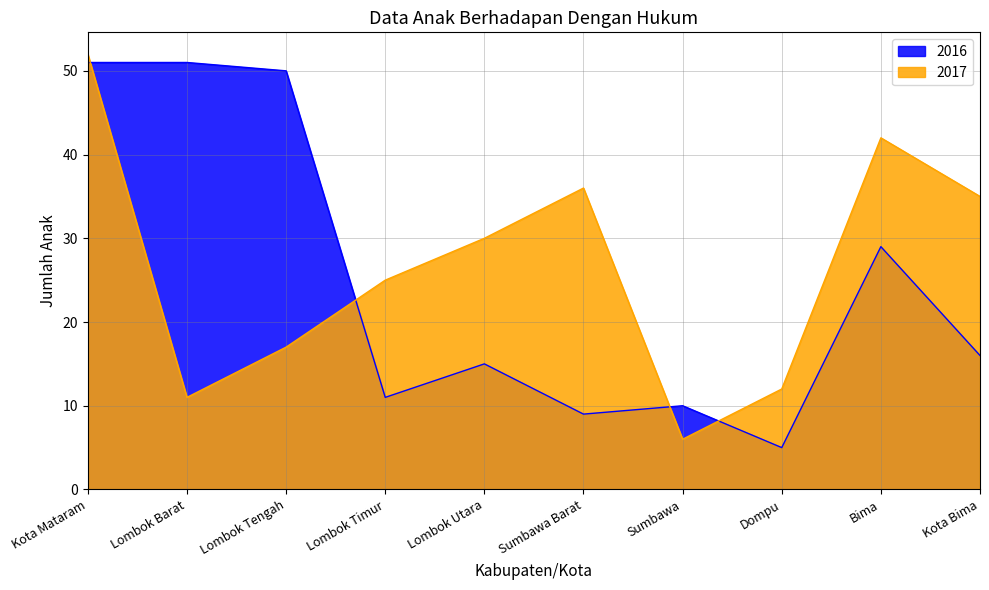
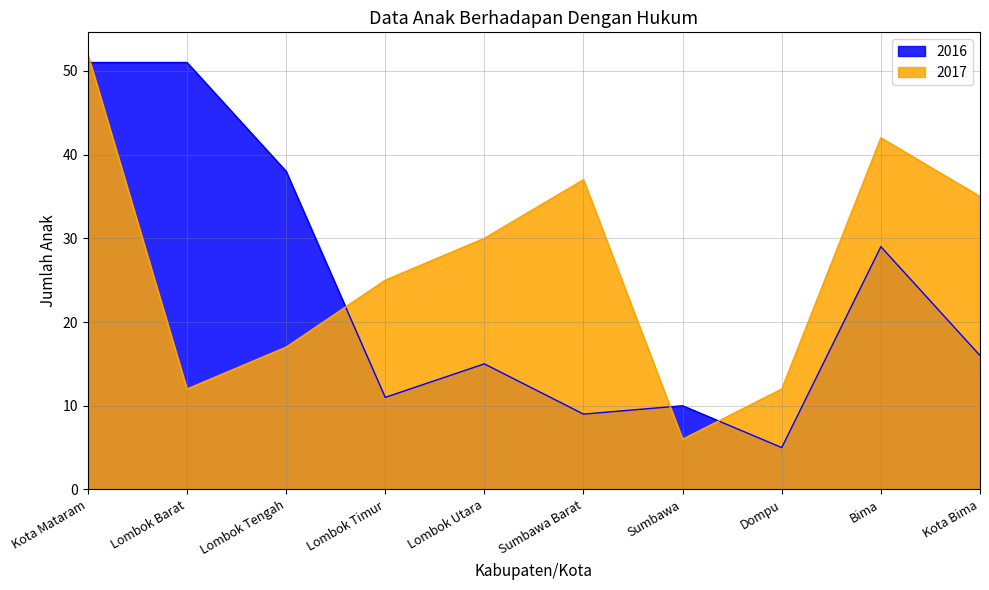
2017, Lombok Barat: 11 -> 12
2016, Lombok Tengah: 50 -> 38
2017, Sumbawa Barat: 36 -> 37
